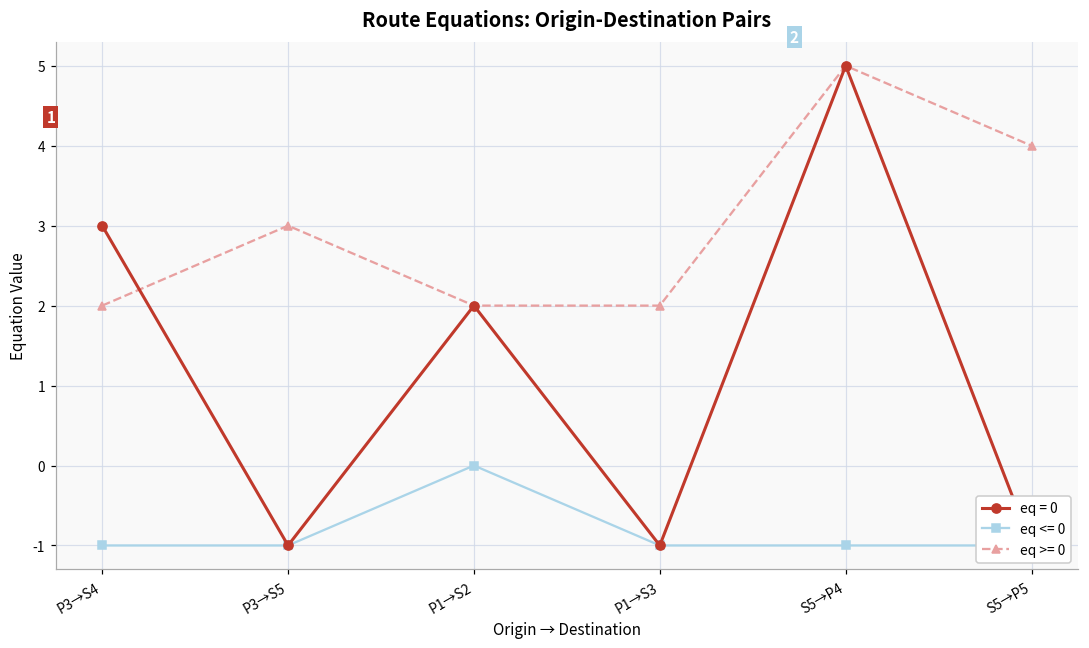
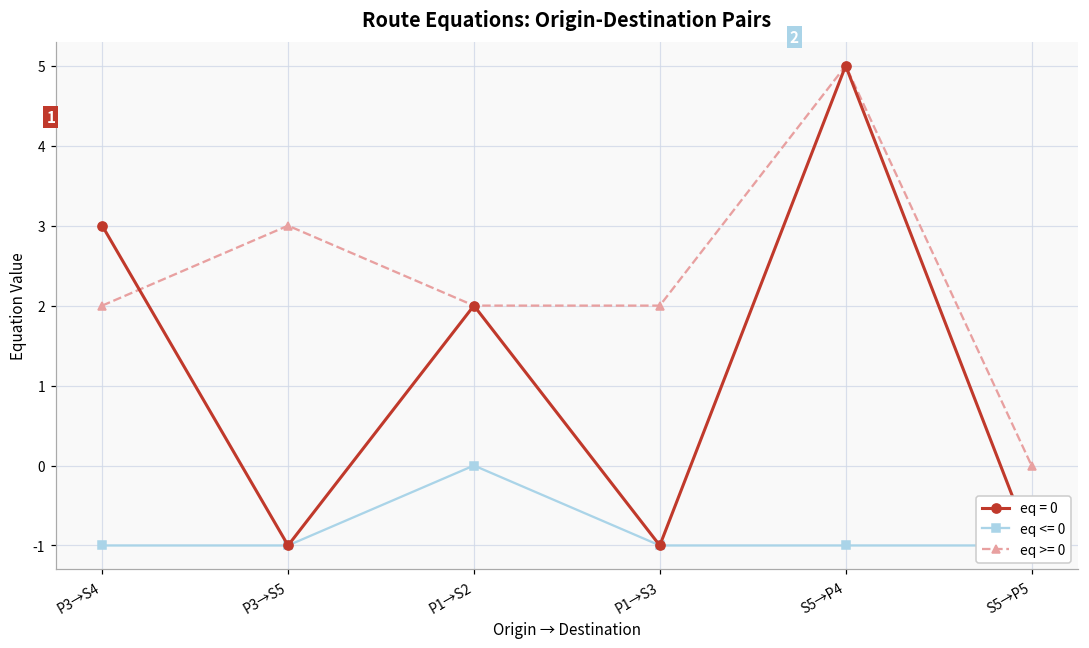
eq >= 0, S5→P5: 4 -> 0
